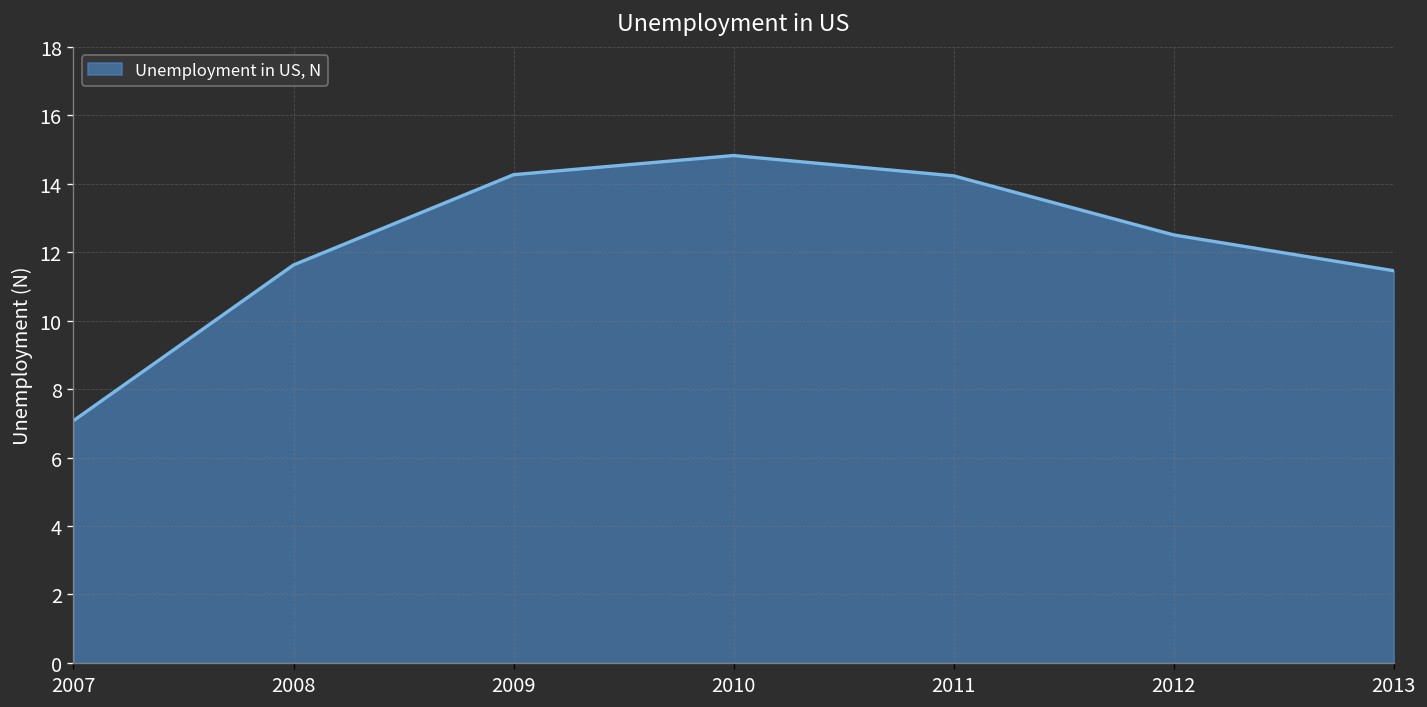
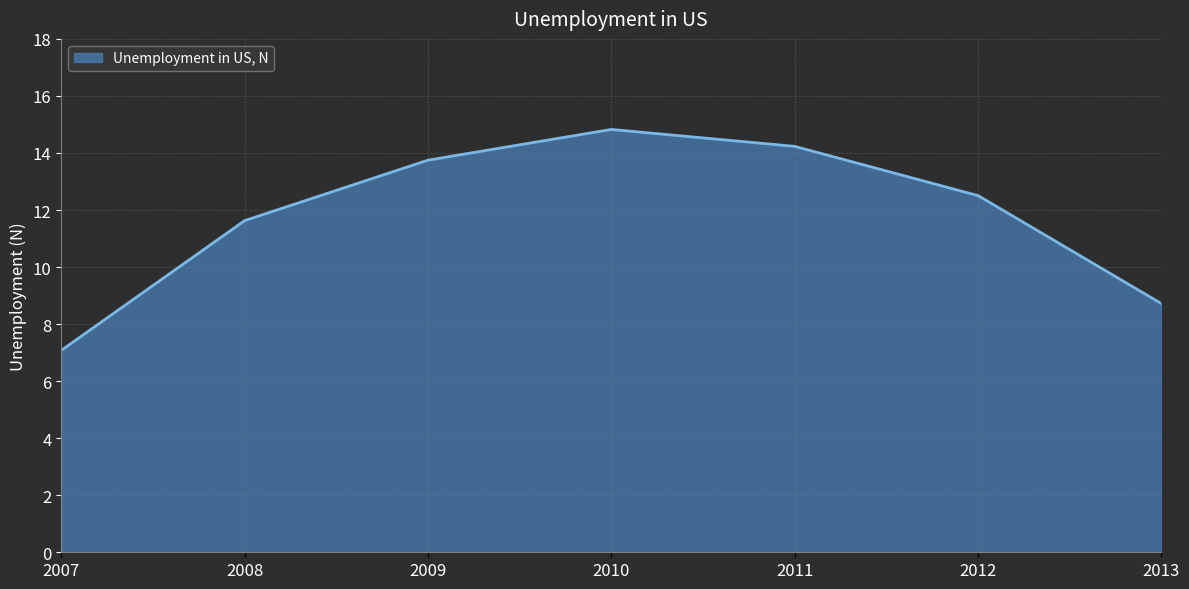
2009: 14.3 -> 13.7
2013: 11.5 -> 8.7
